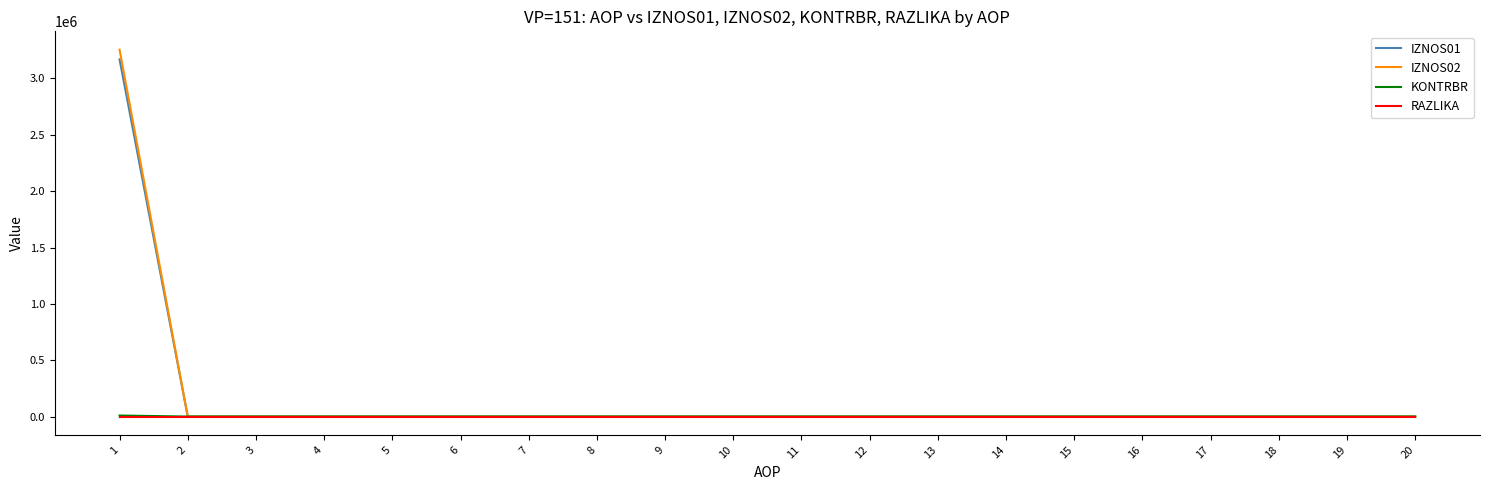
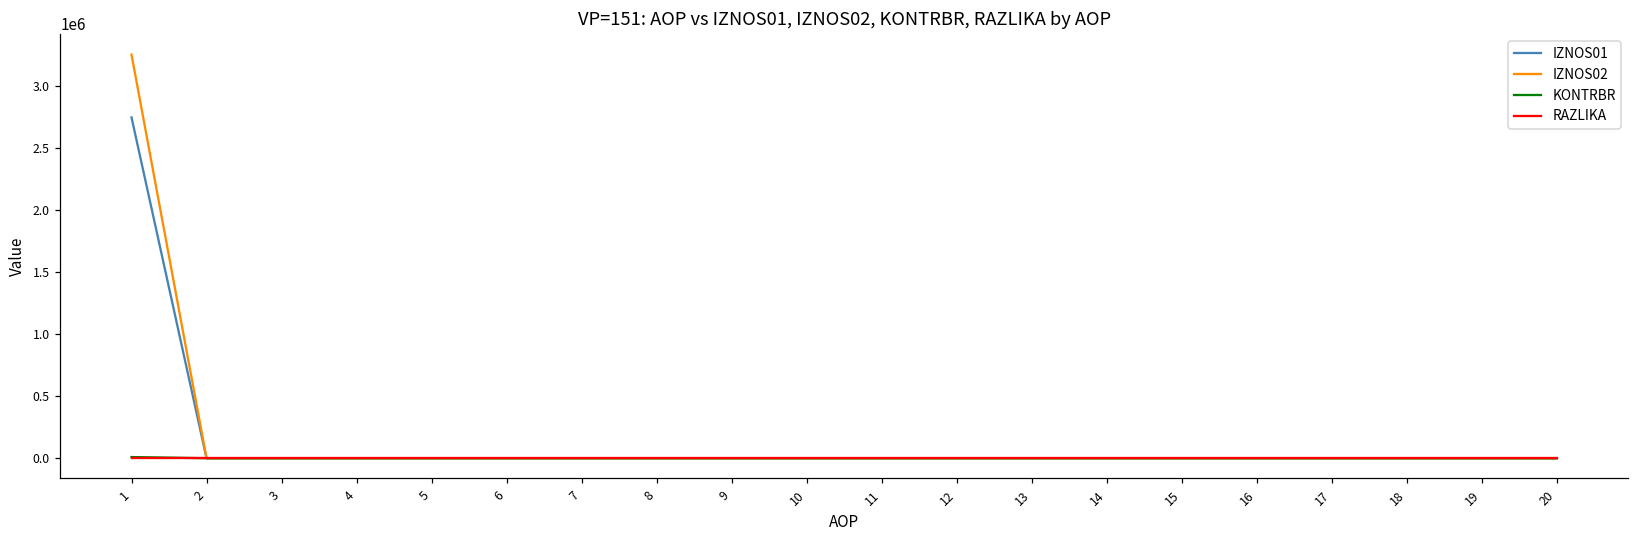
IZNOS01, 1: 3170000 -> 2750000
